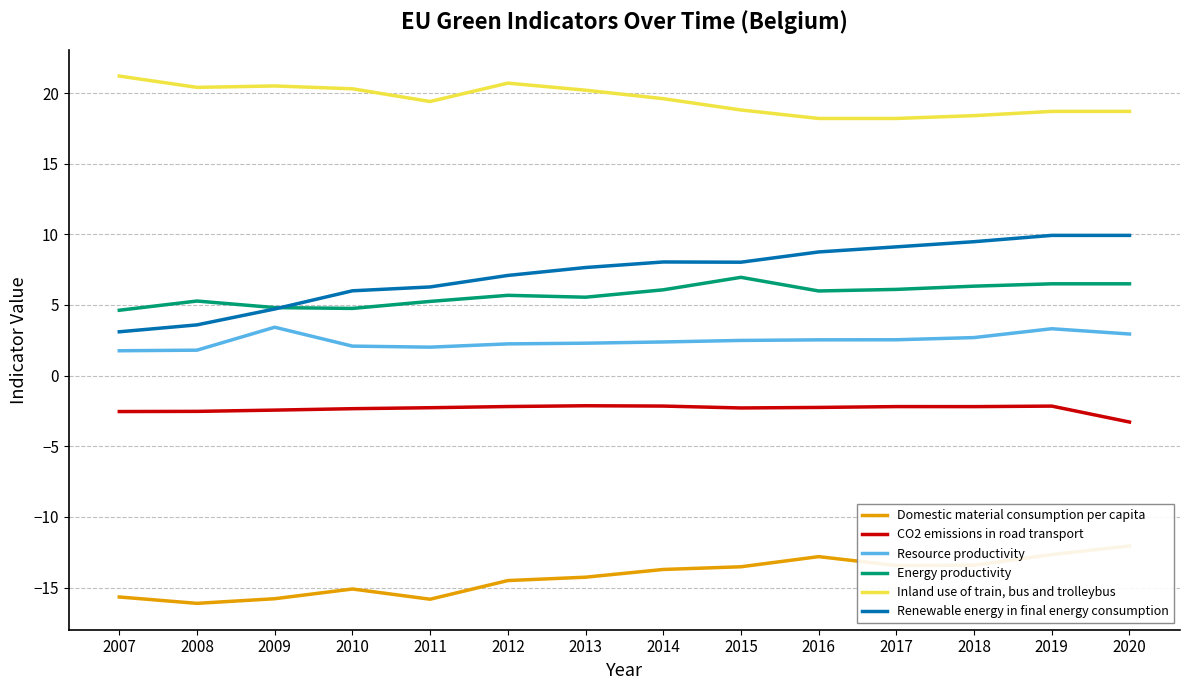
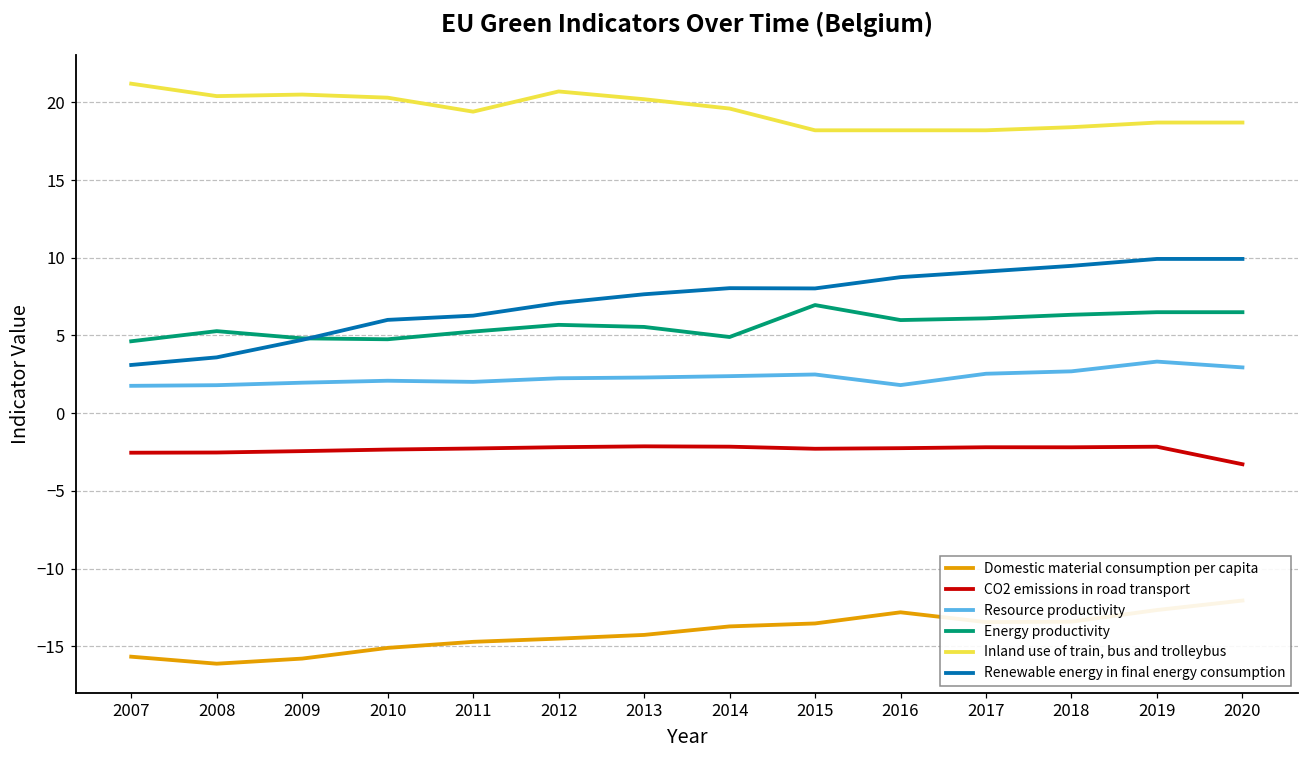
Resource productivity, 2009: 3.4 -> 2.0
Domestic material consumption per capita, 2011: -15.8 -> -14.7
Energy productivity, 2014: 6.1 -> 4.9
Inland use of train, bus and trolleybus, 2015: 18.8 -> 18.2
Resource productivity, 2016: 2.5 -> 1.8
